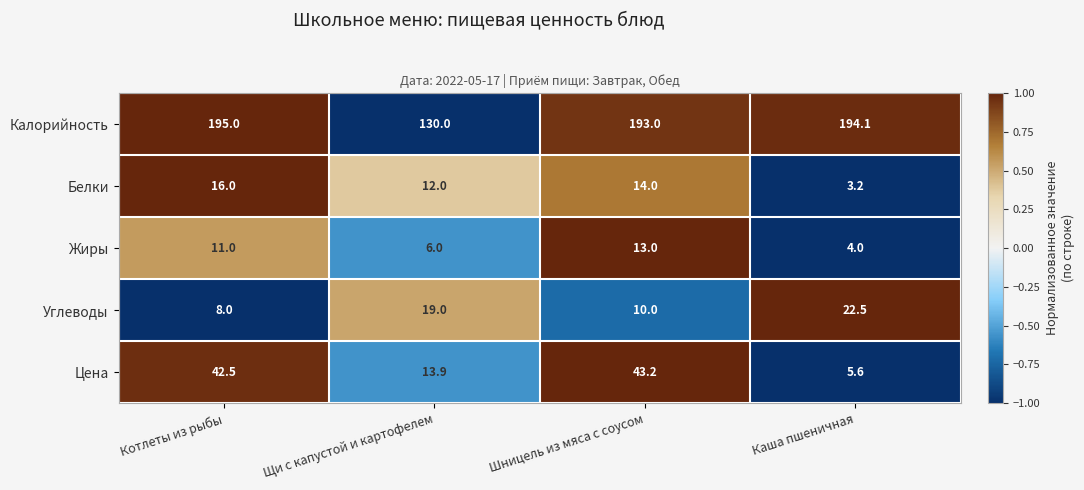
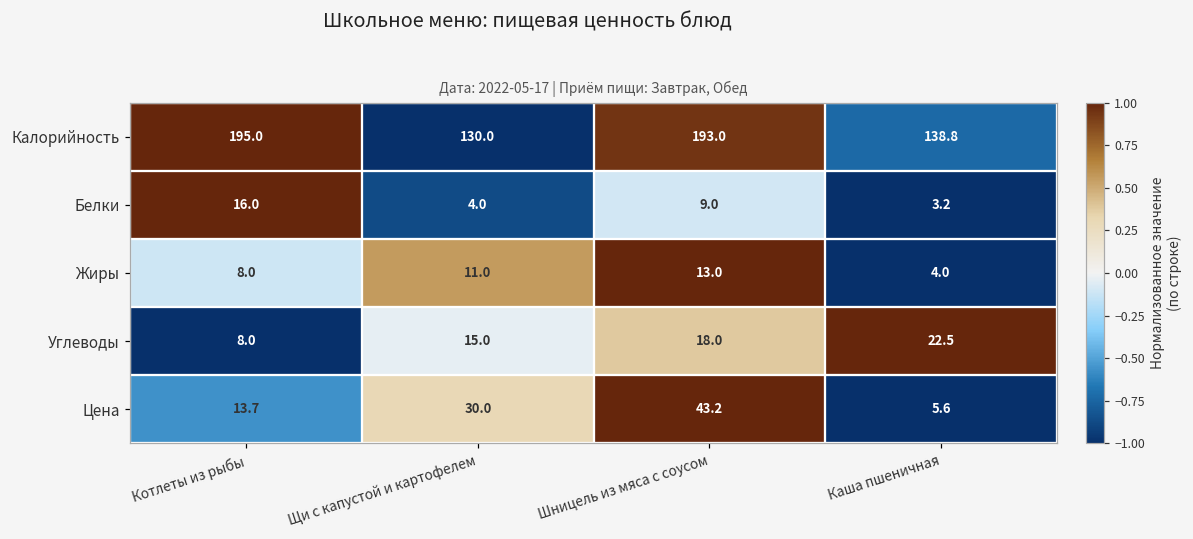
Калорийность, Каша пшеничная: 194.1 -> 138.8
Белки, Щи с капустой и картофелем: 12.0 -> 4.0
Белки, Шницель из мяса с соусом: 14.0 -> 9.0
Жиры, Котлеты из рыбы: 11.0 -> 8.0
Жиры, Щи с капустой и картофелем: 6.0 -> 11.0
Углеводы, Щи с капустой и картофелем: 19.0 -> 15.0
Углеводы, Шницель из мяса с соусом: 10.0 -> 18.0
Цена, Котлеты из рыбы: 42.5 -> 13.7
Цена, Щи с капустой и картофелем: 13.9 -> 30.0
